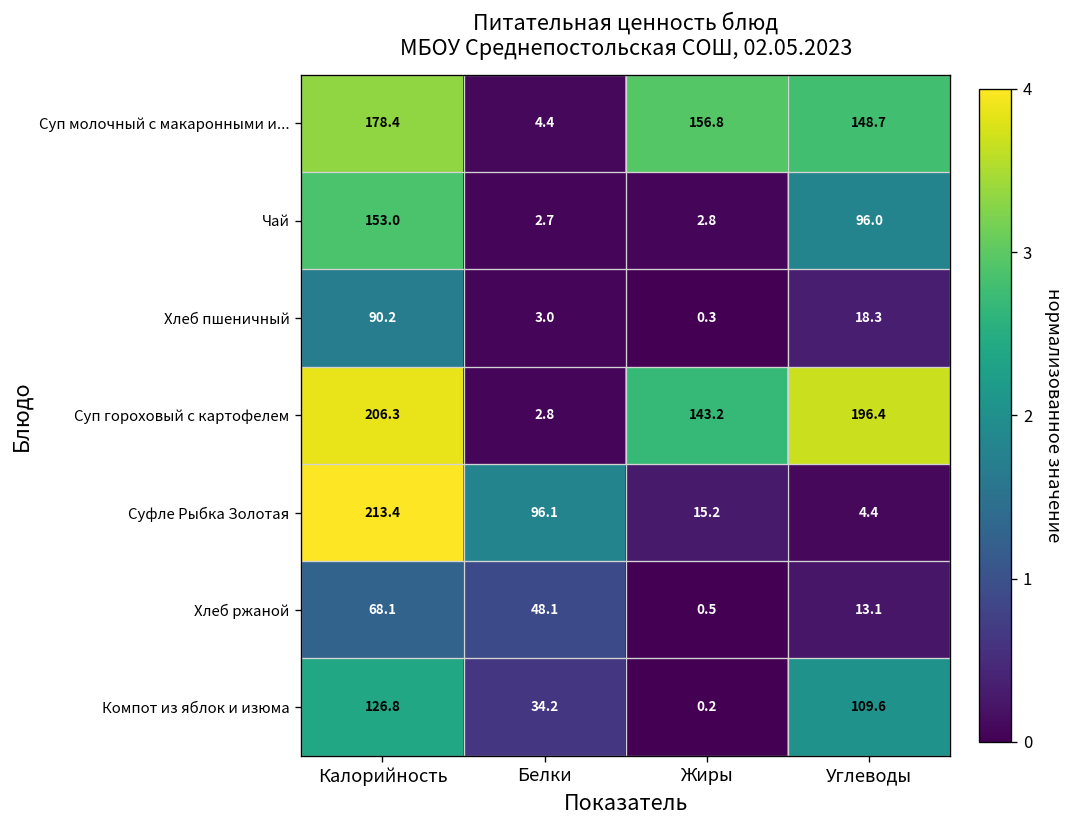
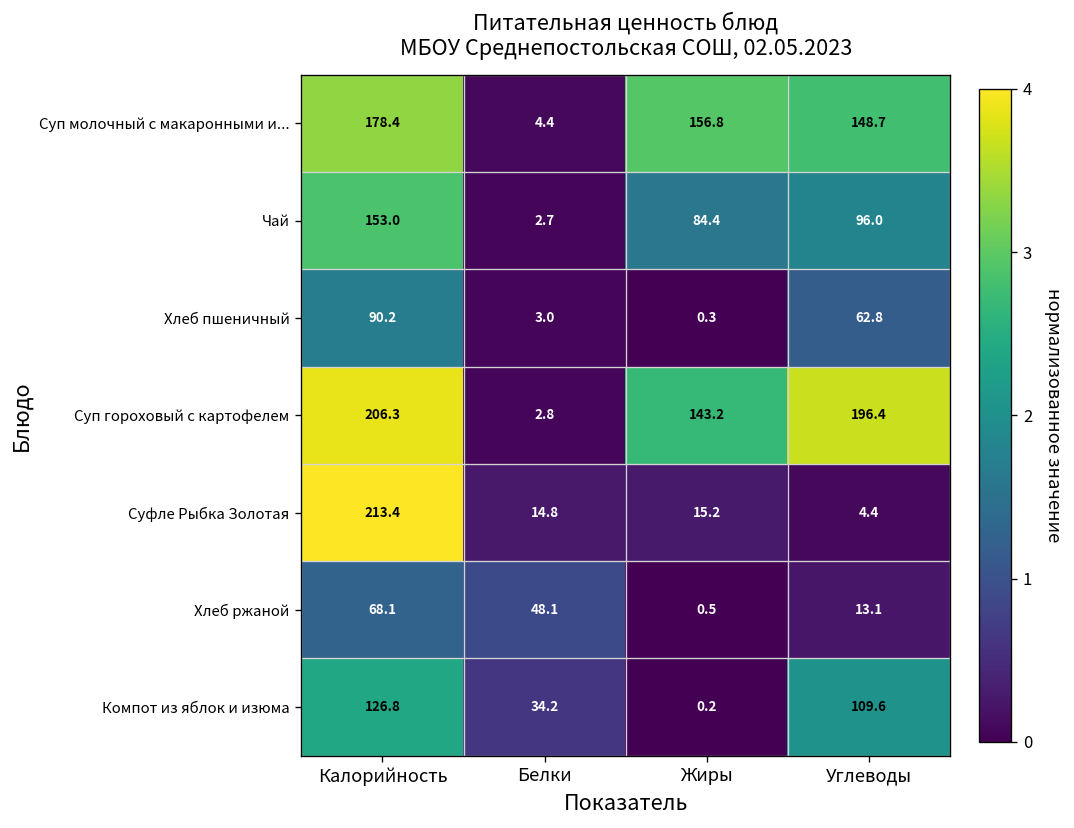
Чай, Жиры: 2.8 -> 84.4
Хлеб пшеничный, Углеводы: 18.3 -> 62.8
Суфле Рыбка Золотая, Белки: 96.1 -> 14.8
